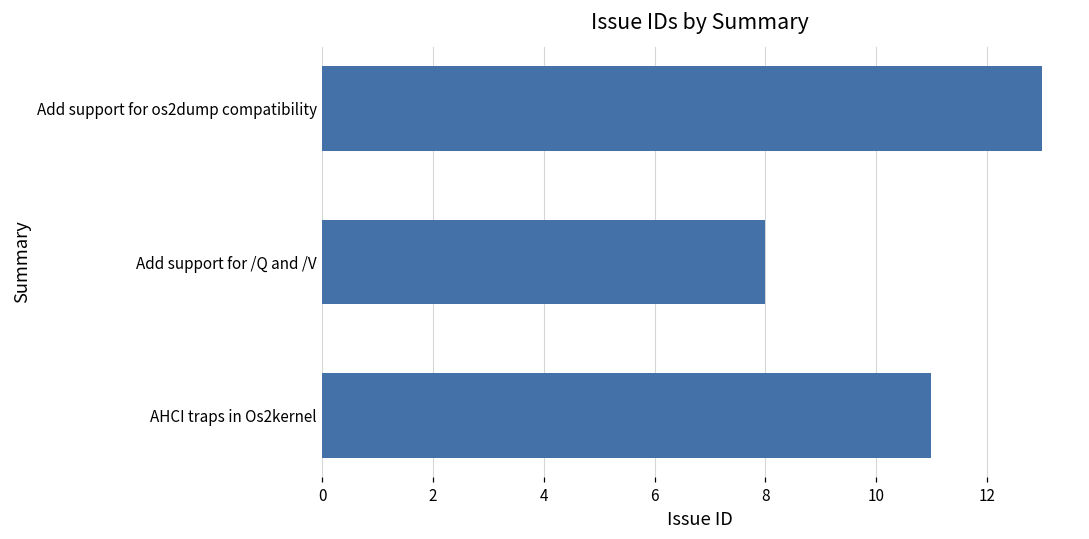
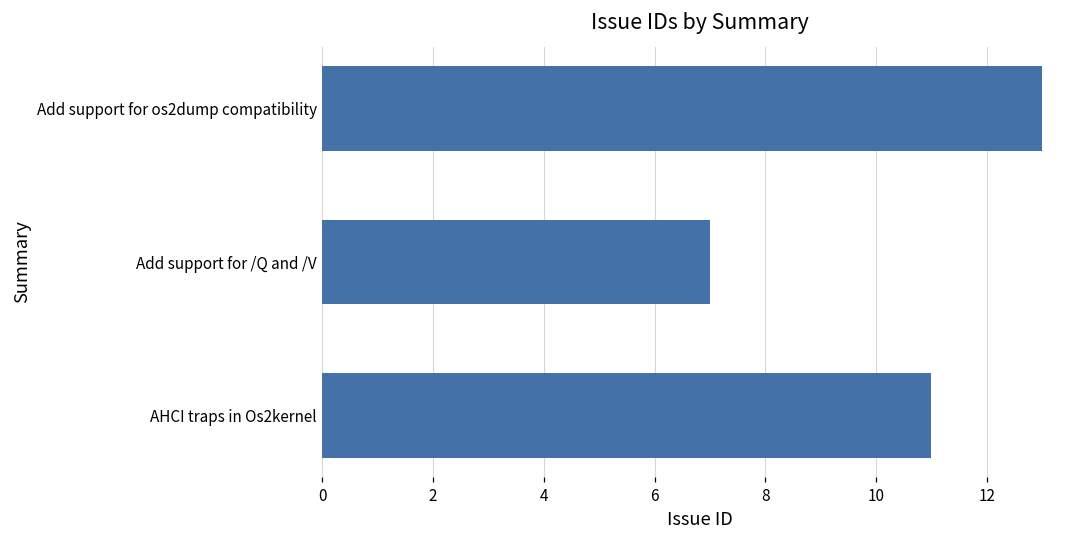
Add support for /Q and /V: 8 -> 7
